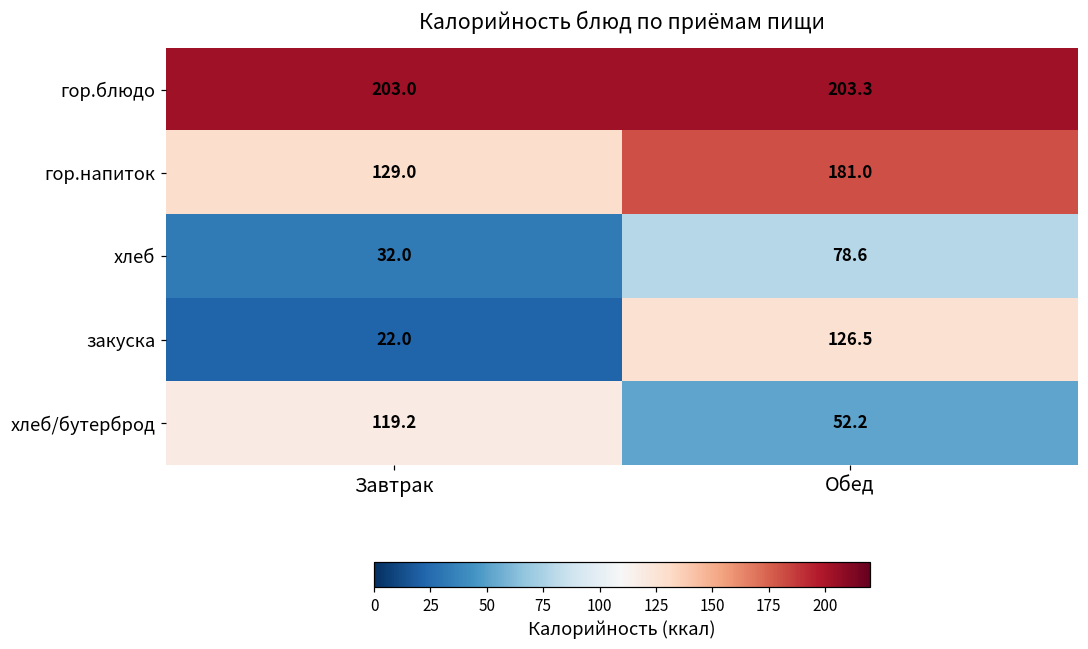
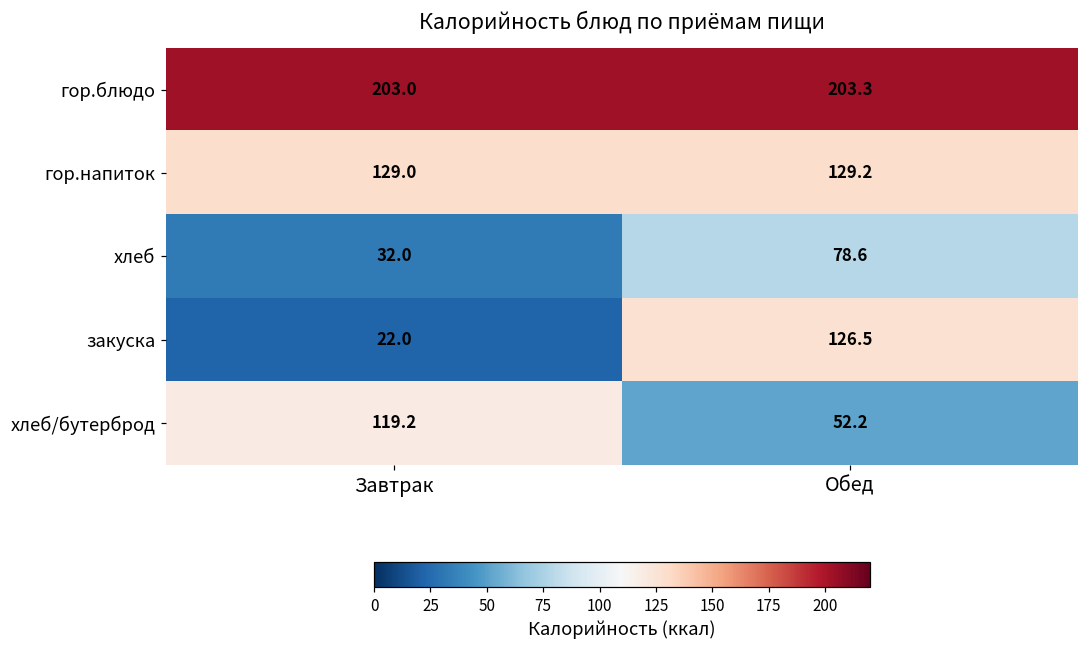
гор.напиток, Обед: 181.0 -> 129.2
